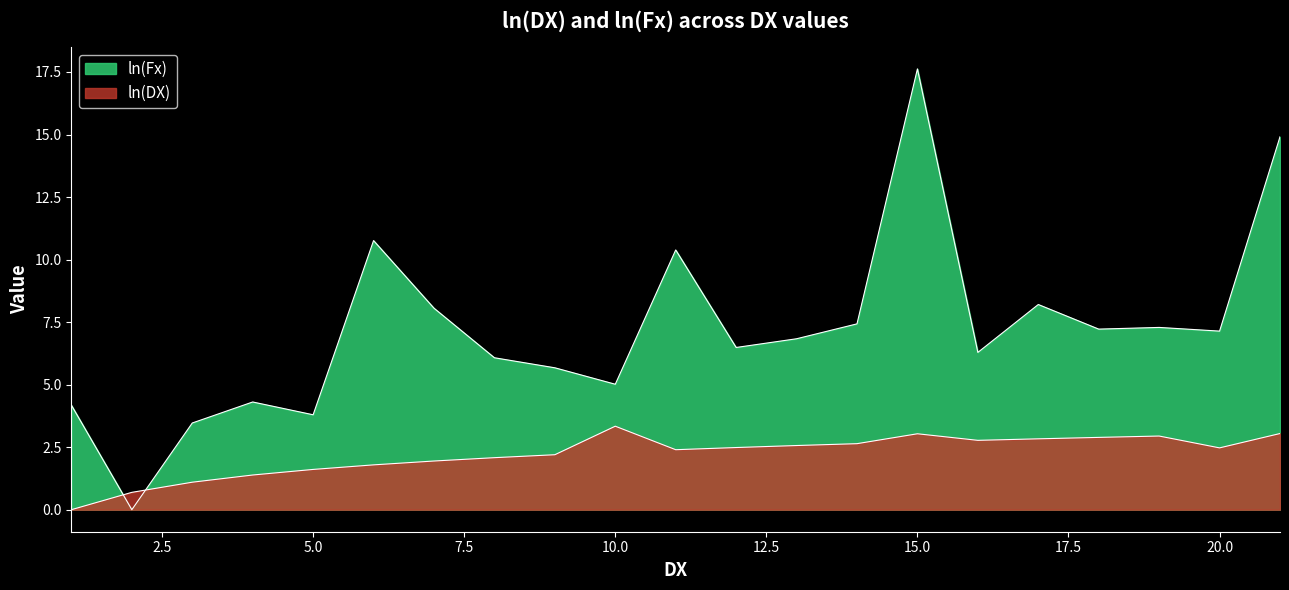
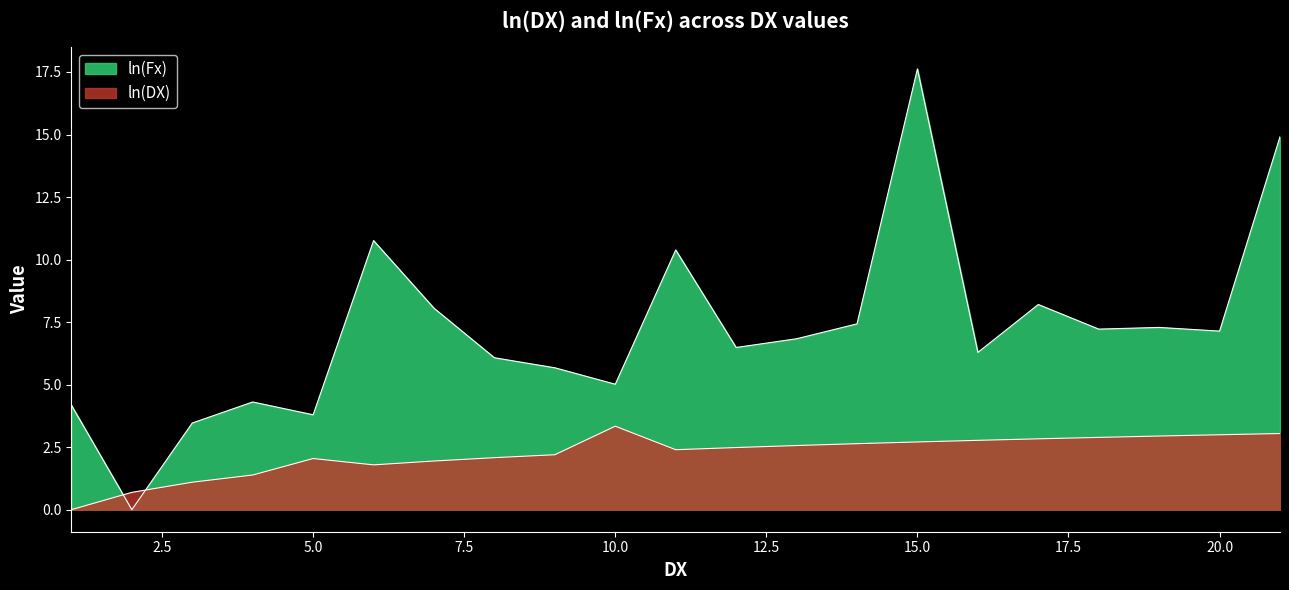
ln(DX), 5.0: 1.6 -> 2.0
ln(DX), 15.0: 3.0 -> 2.7
ln(DX), 20.0: 2.5 -> 3.0
